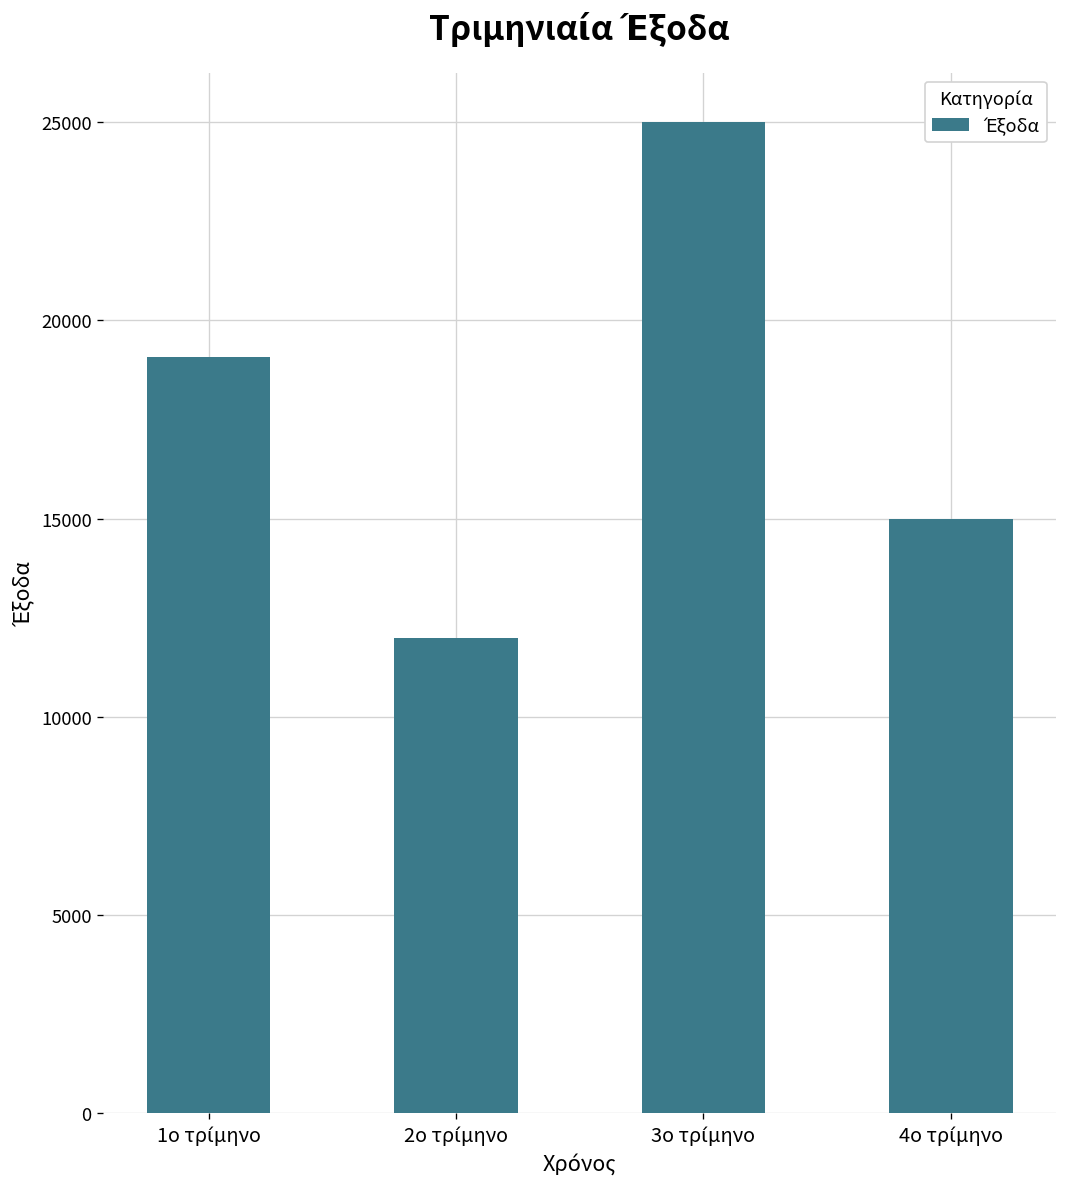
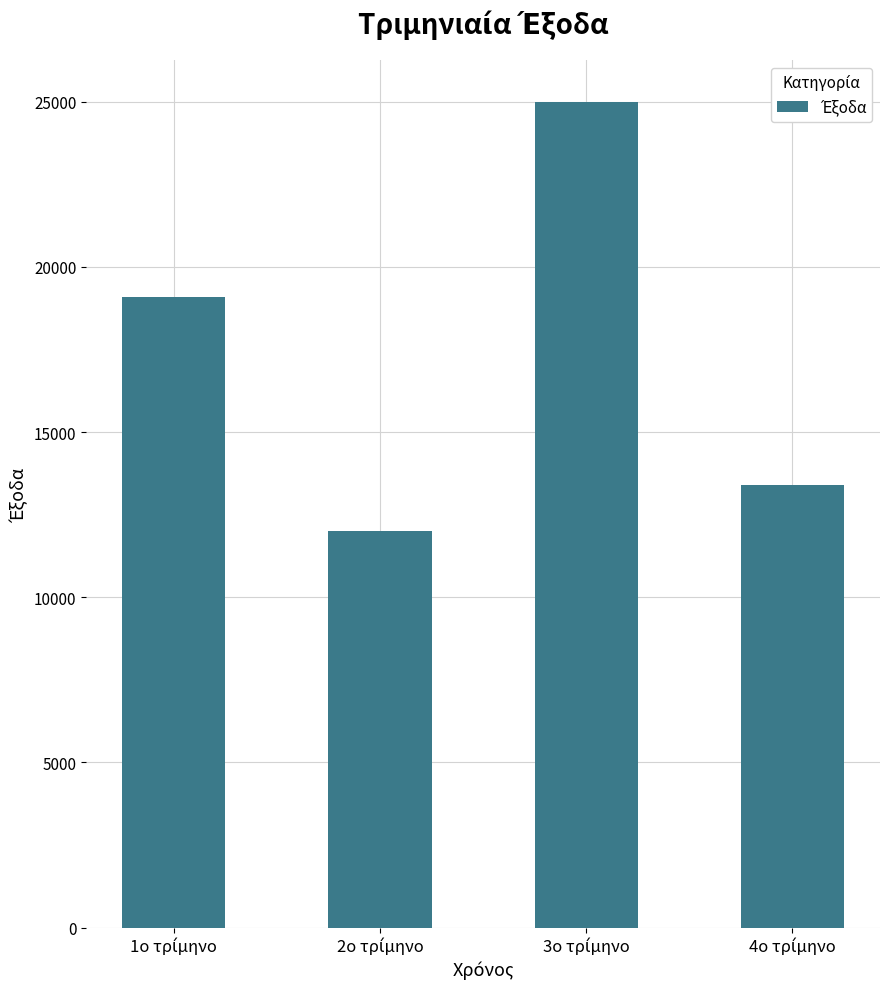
4ο τρίμηνο: 15000 -> 13400
